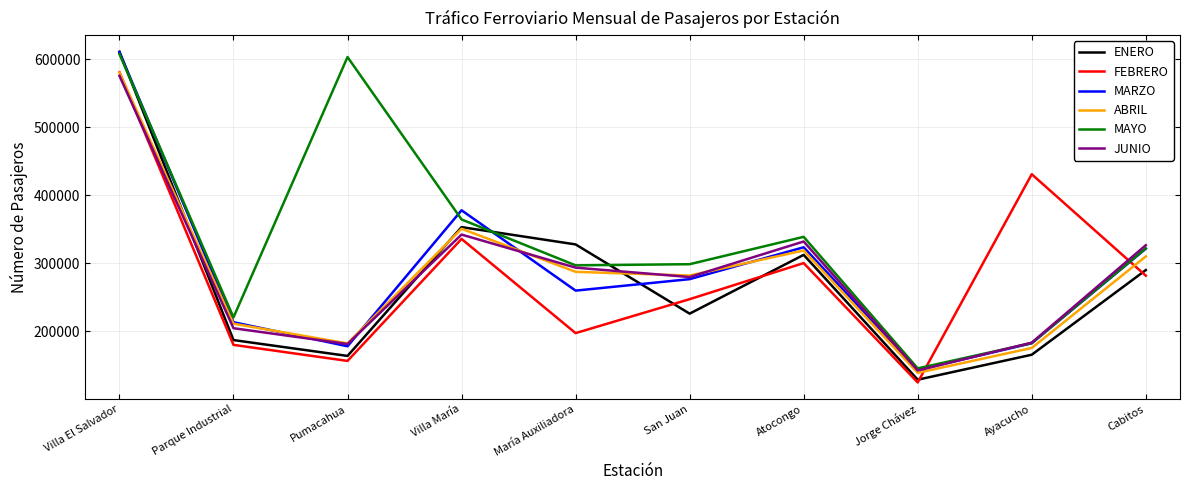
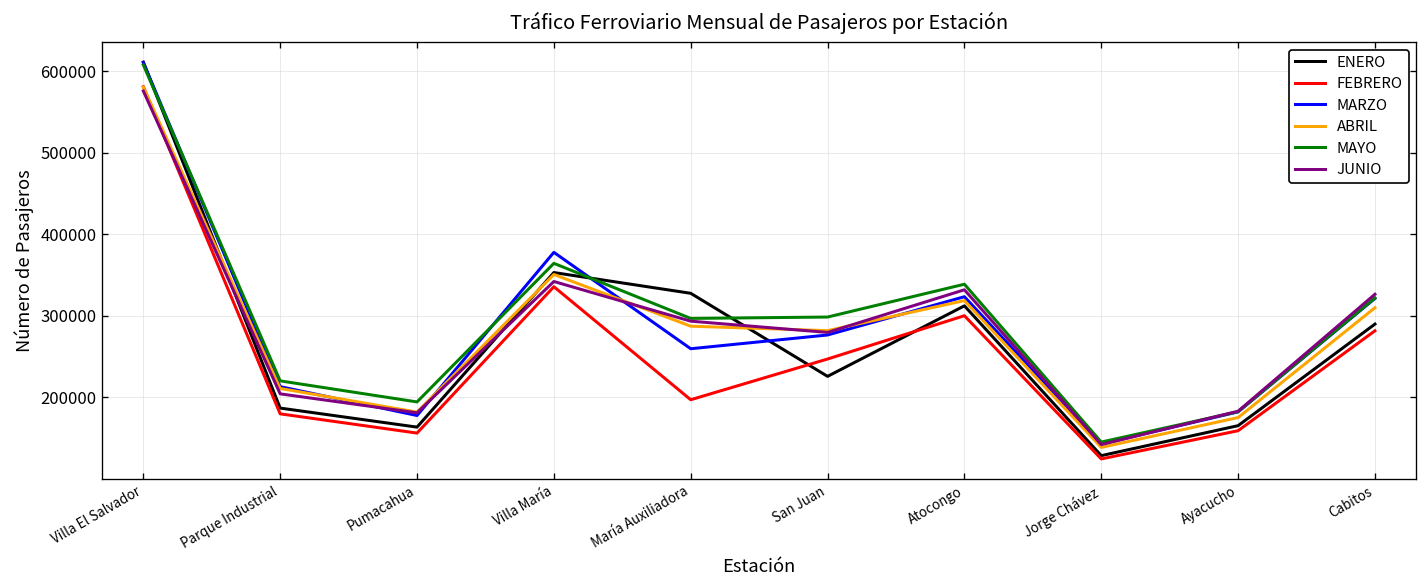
MAYO, Pumacahua: 600000 -> 190000
FEBRERO, Ayacucho: 430000 -> 160000
